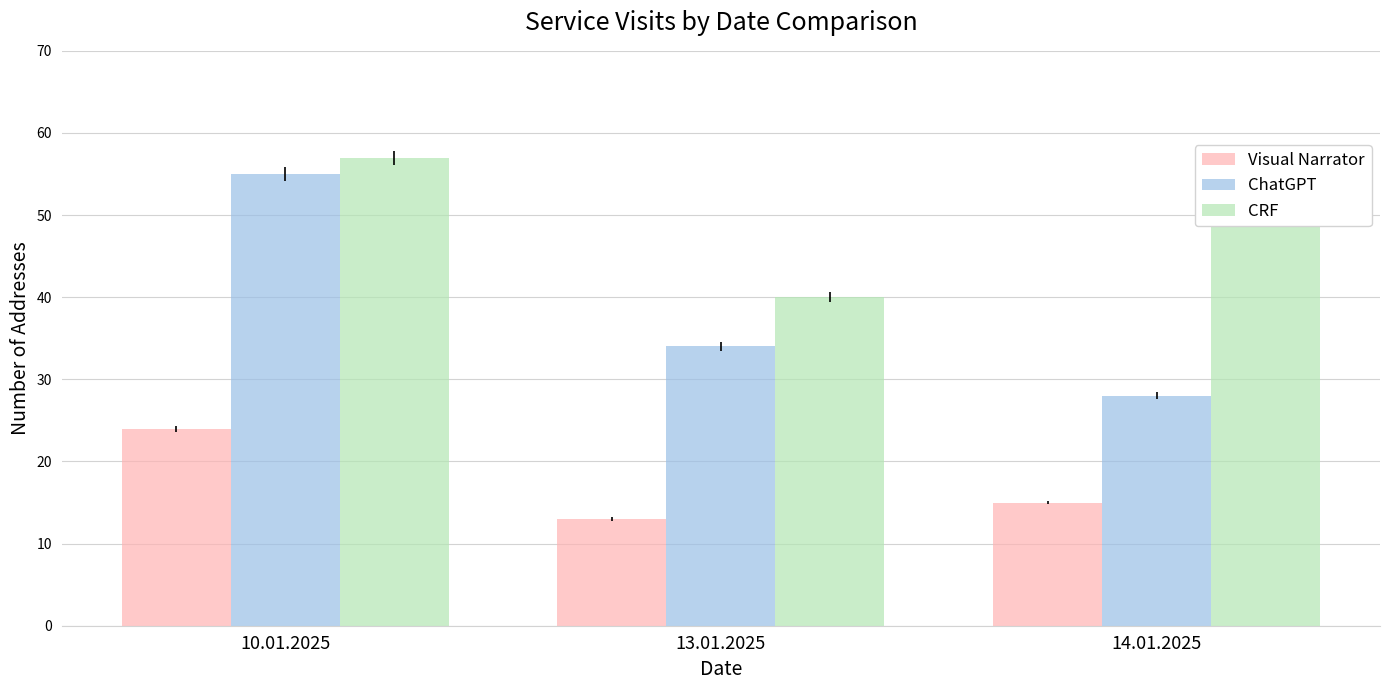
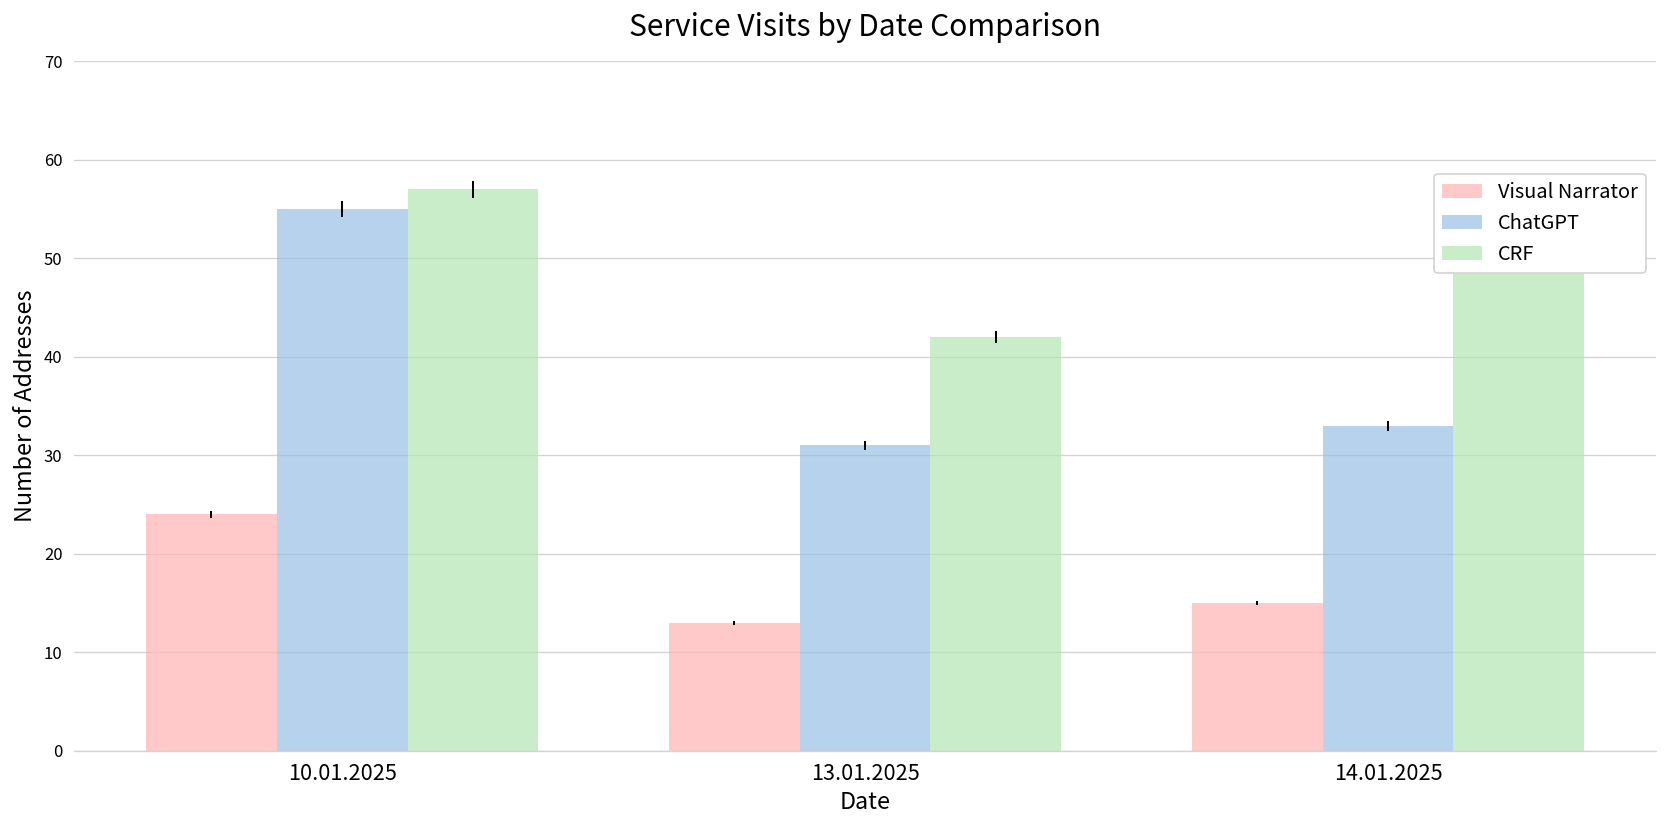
ChatGPT, 13.01.2025: 34 -> 31
CRF, 13.01.2025: 40 -> 42
ChatGPT, 14.01.2025: 28 -> 33
